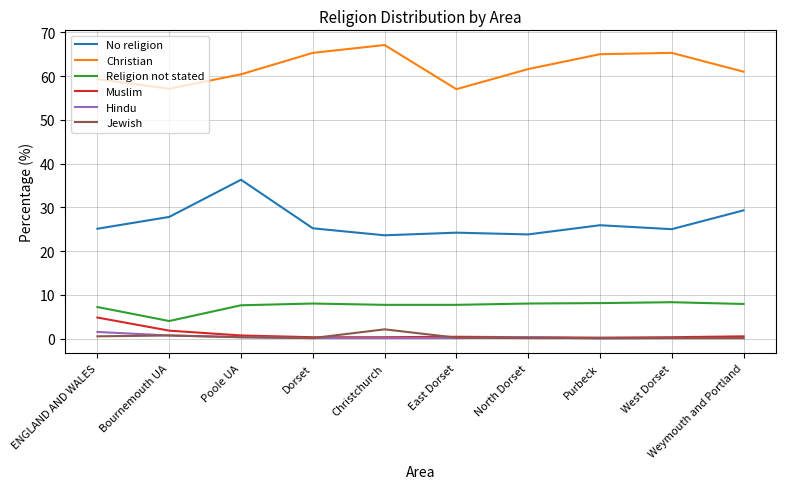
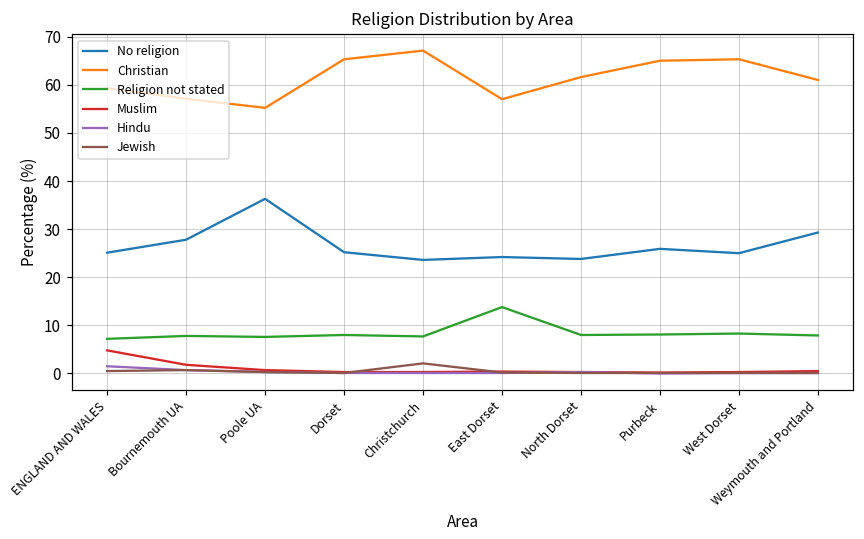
Religion not stated, Bournemouth UA: 4 -> 8
Christian, Poole UA: 60 -> 55
Religion not stated, East Dorset: 8 -> 14
